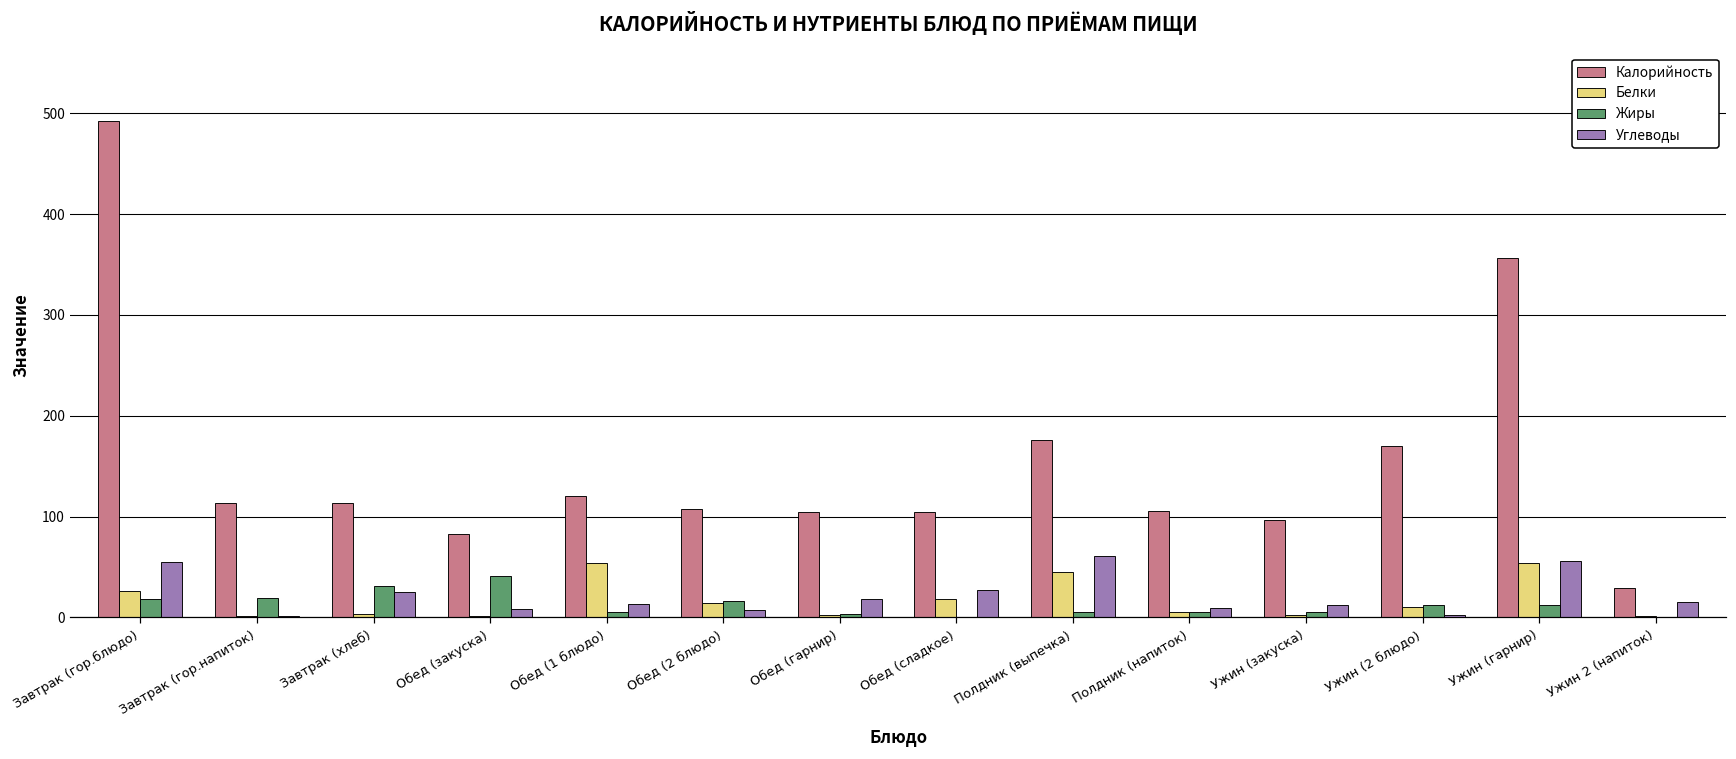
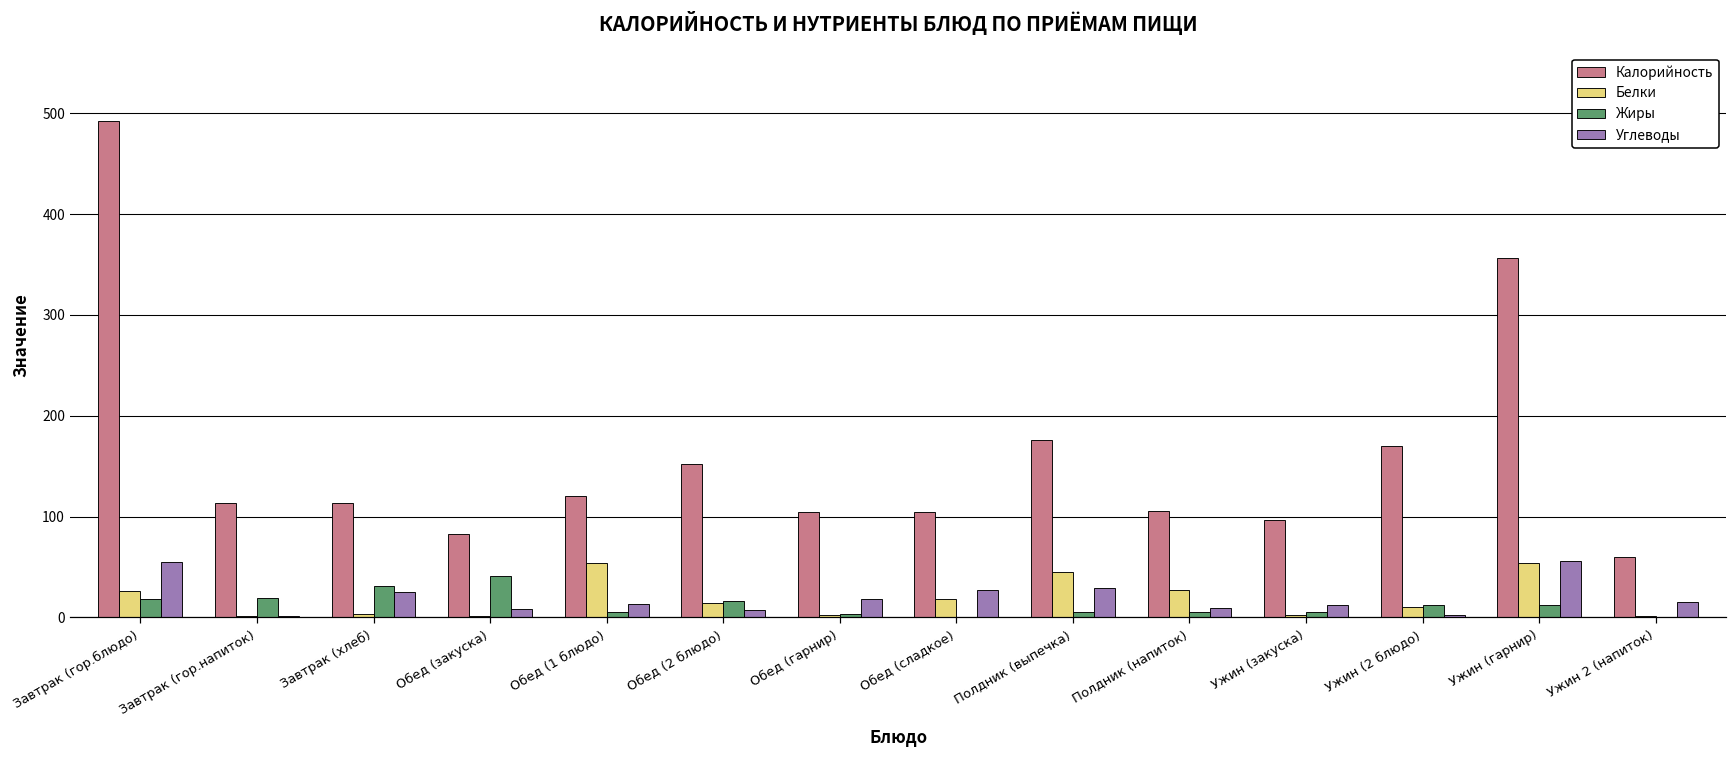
Калорийность, Обед (2 блюдо): 110 -> 150
Углеводы, Полдник (выпечка): 60 -> 30
Белки, Полдник (напиток): 10 -> 30
Калорийность, Ужин 2 (напиток): 30 -> 60
